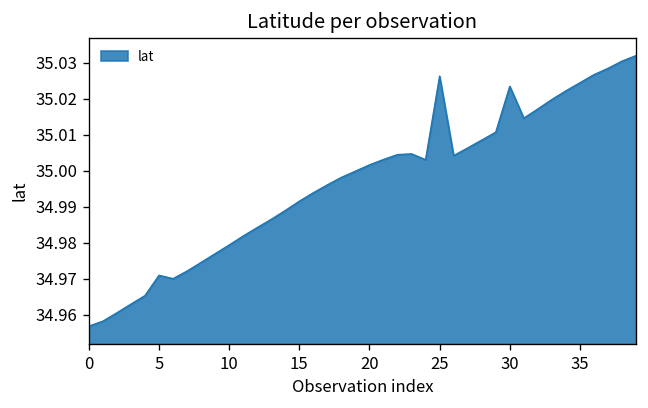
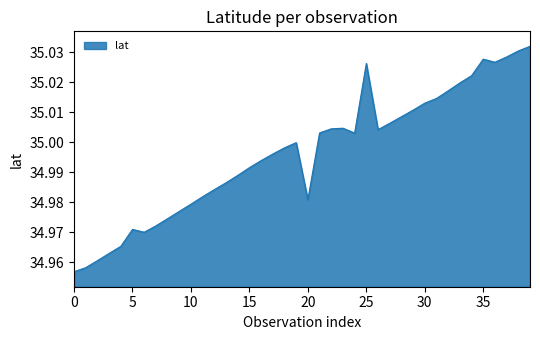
20: 35.002 -> 34.981
30: 35.023 -> 35.013
35: 35.024 -> 35.028
